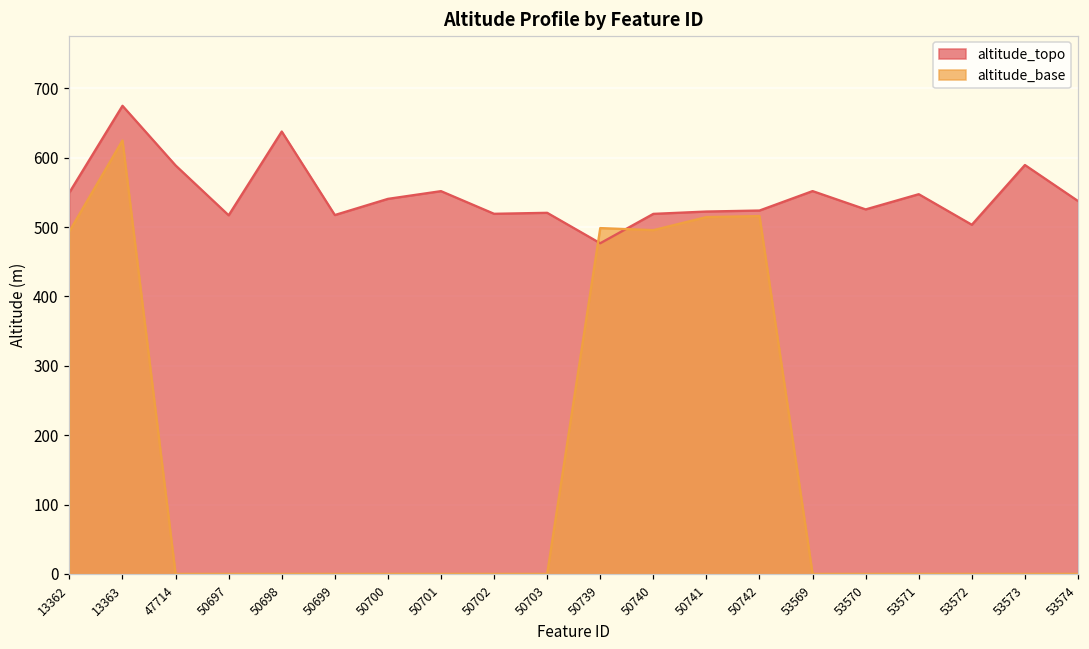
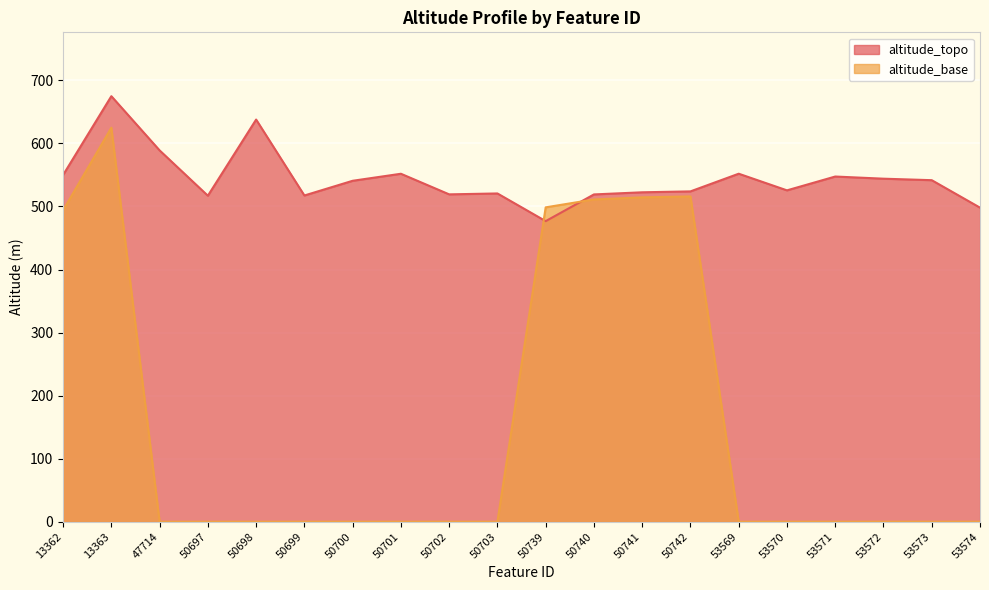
altitude_base, 50740: 500 -> 510
altitude_topo, 53572: 500 -> 540
altitude_topo, 53573: 590 -> 540
altitude_topo, 53574: 540 -> 500
